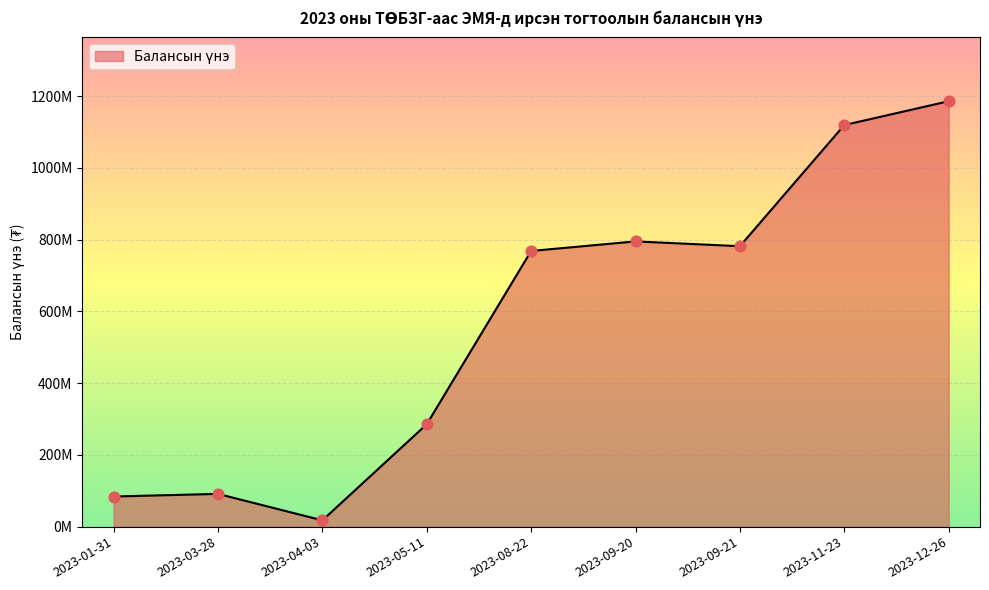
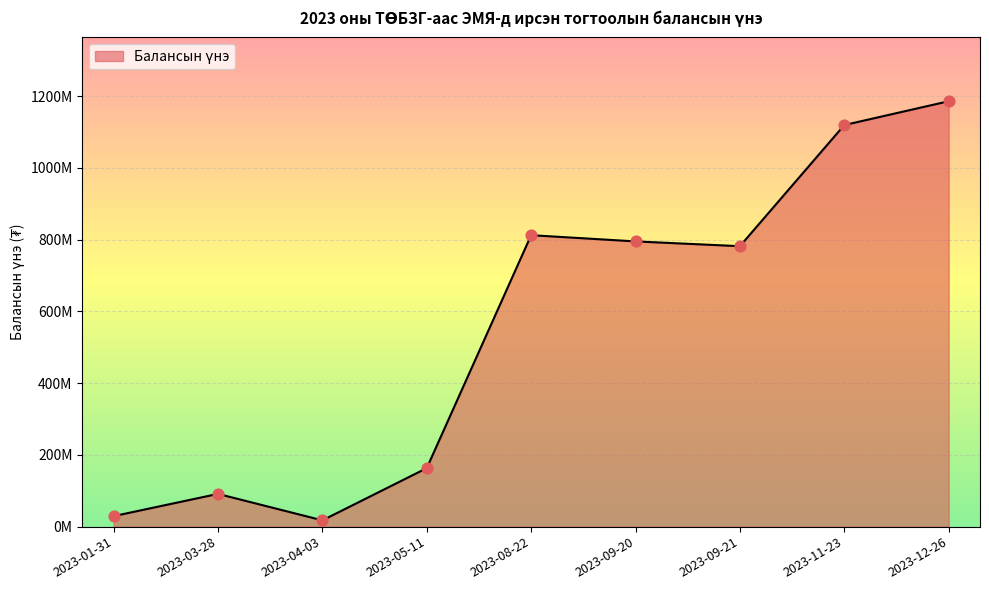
2023-01-31: 80000000 -> 30000000
2023-05-11: 290000000 -> 160000000
2023-08-22: 770000000 -> 810000000
